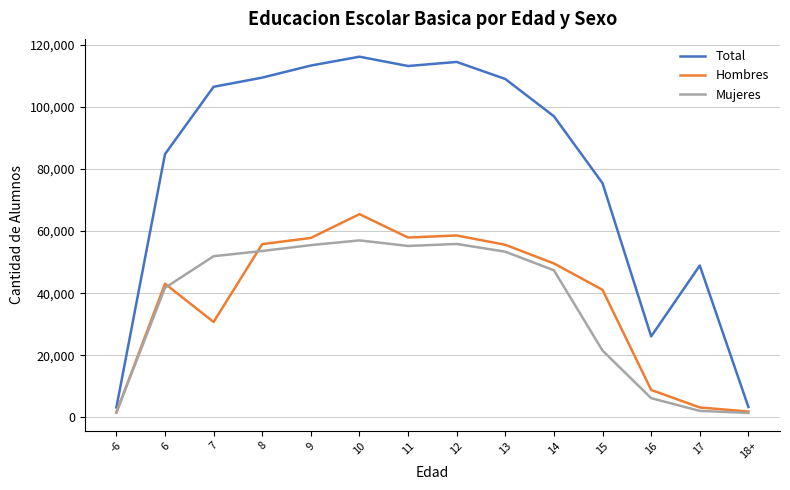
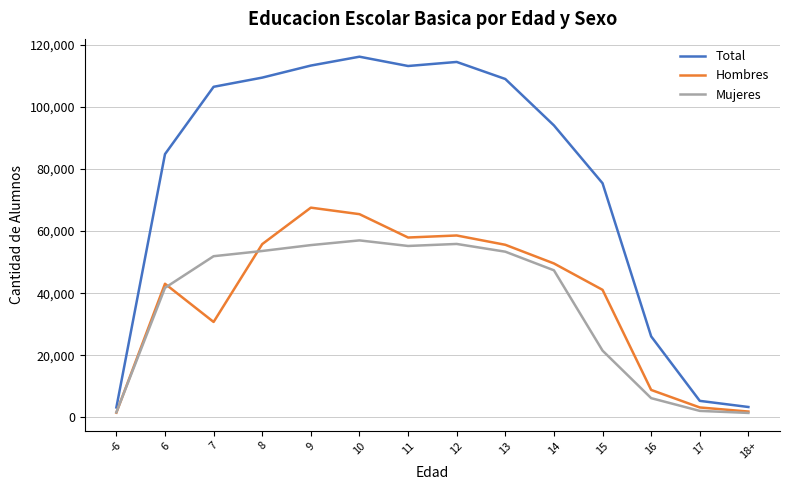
Hombres, 9: 58,000 -> 68,000
Total, 14: 97,000 -> 94,000
Total, 17: 49,000 -> 5,000
